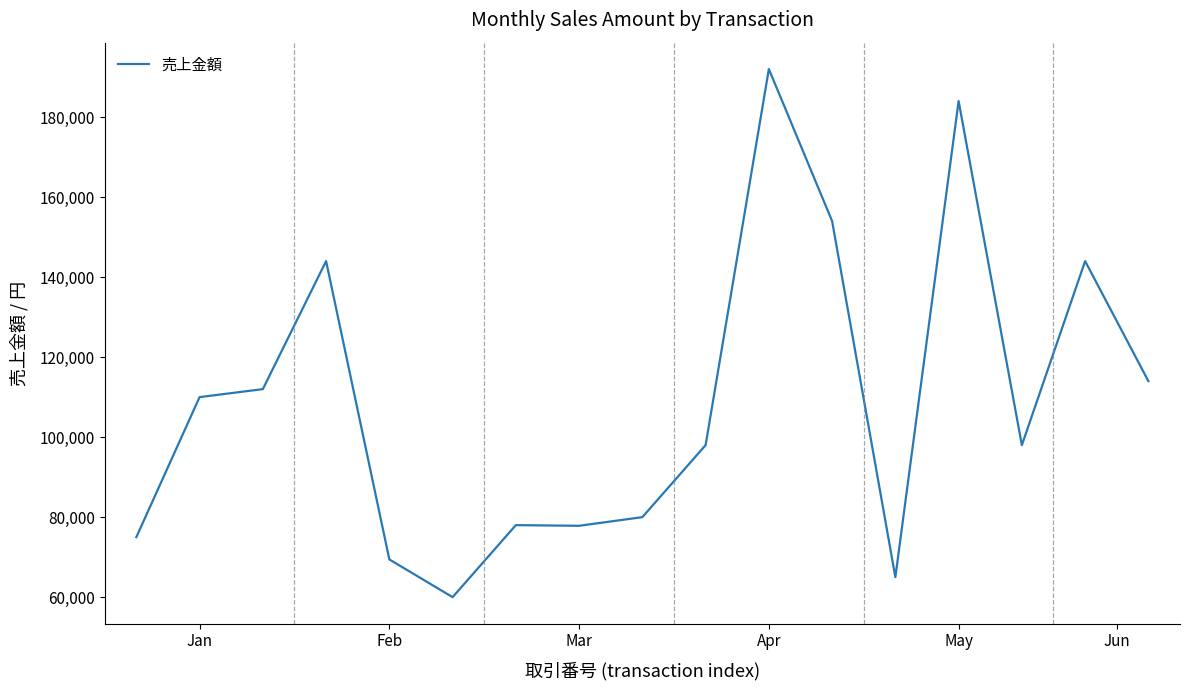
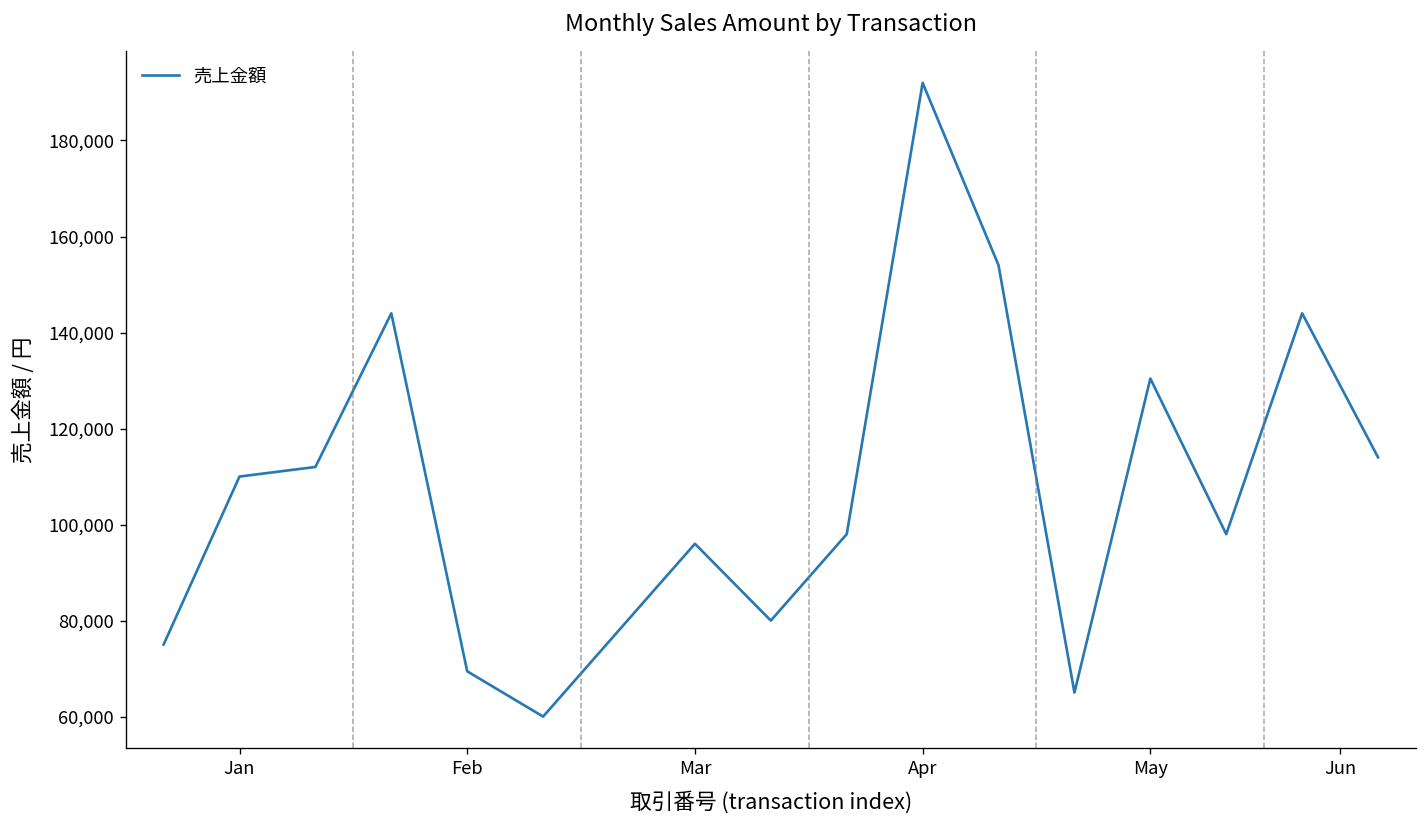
Mar: 78,000 -> 96,000
May: 184,000 -> 130,000
